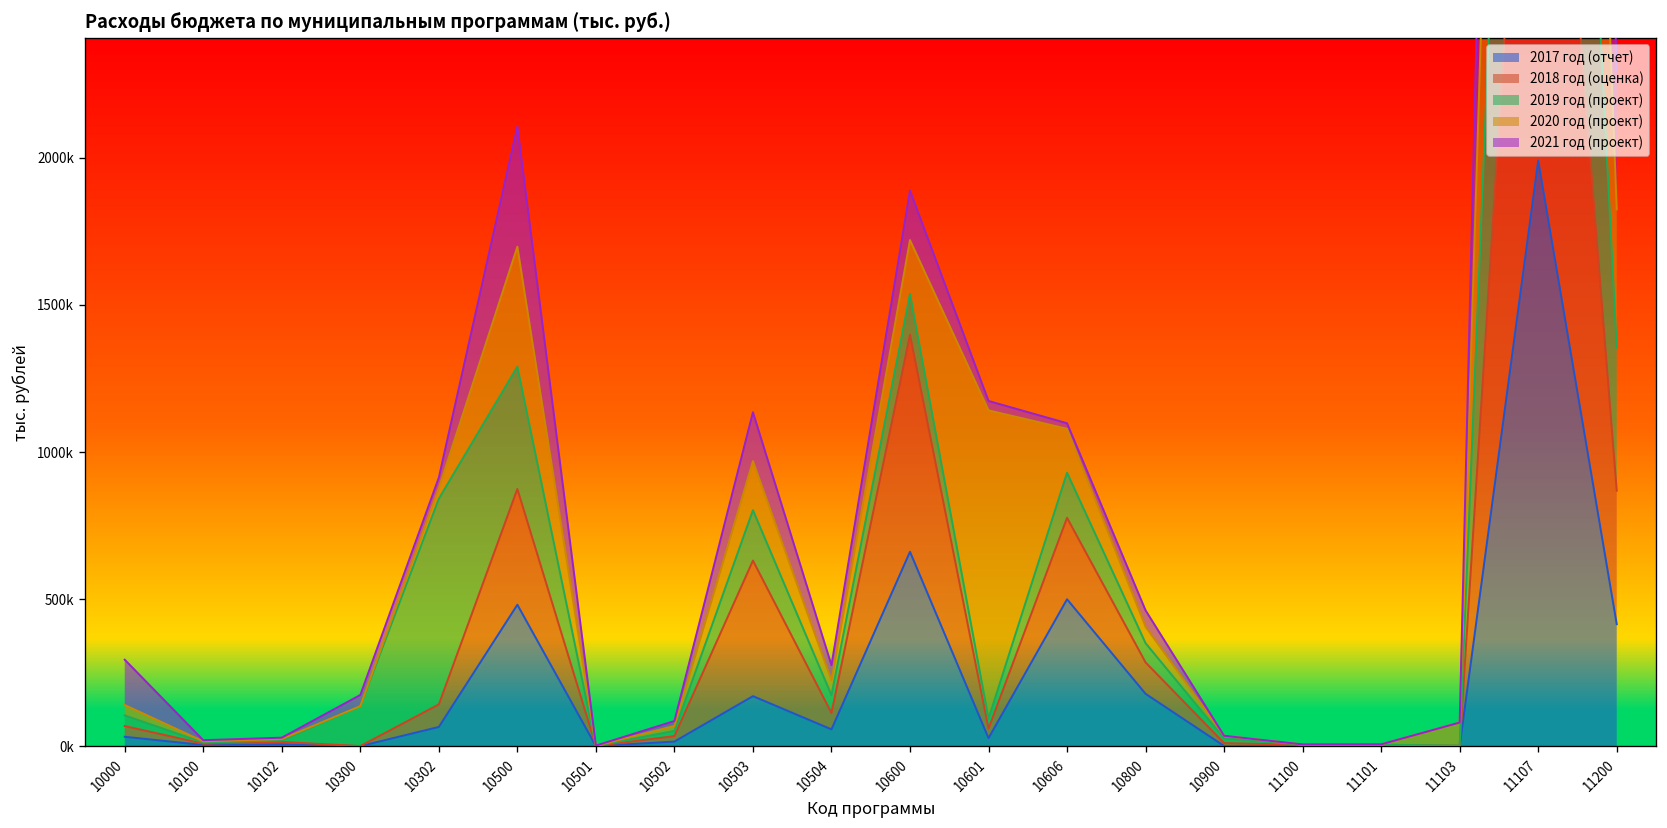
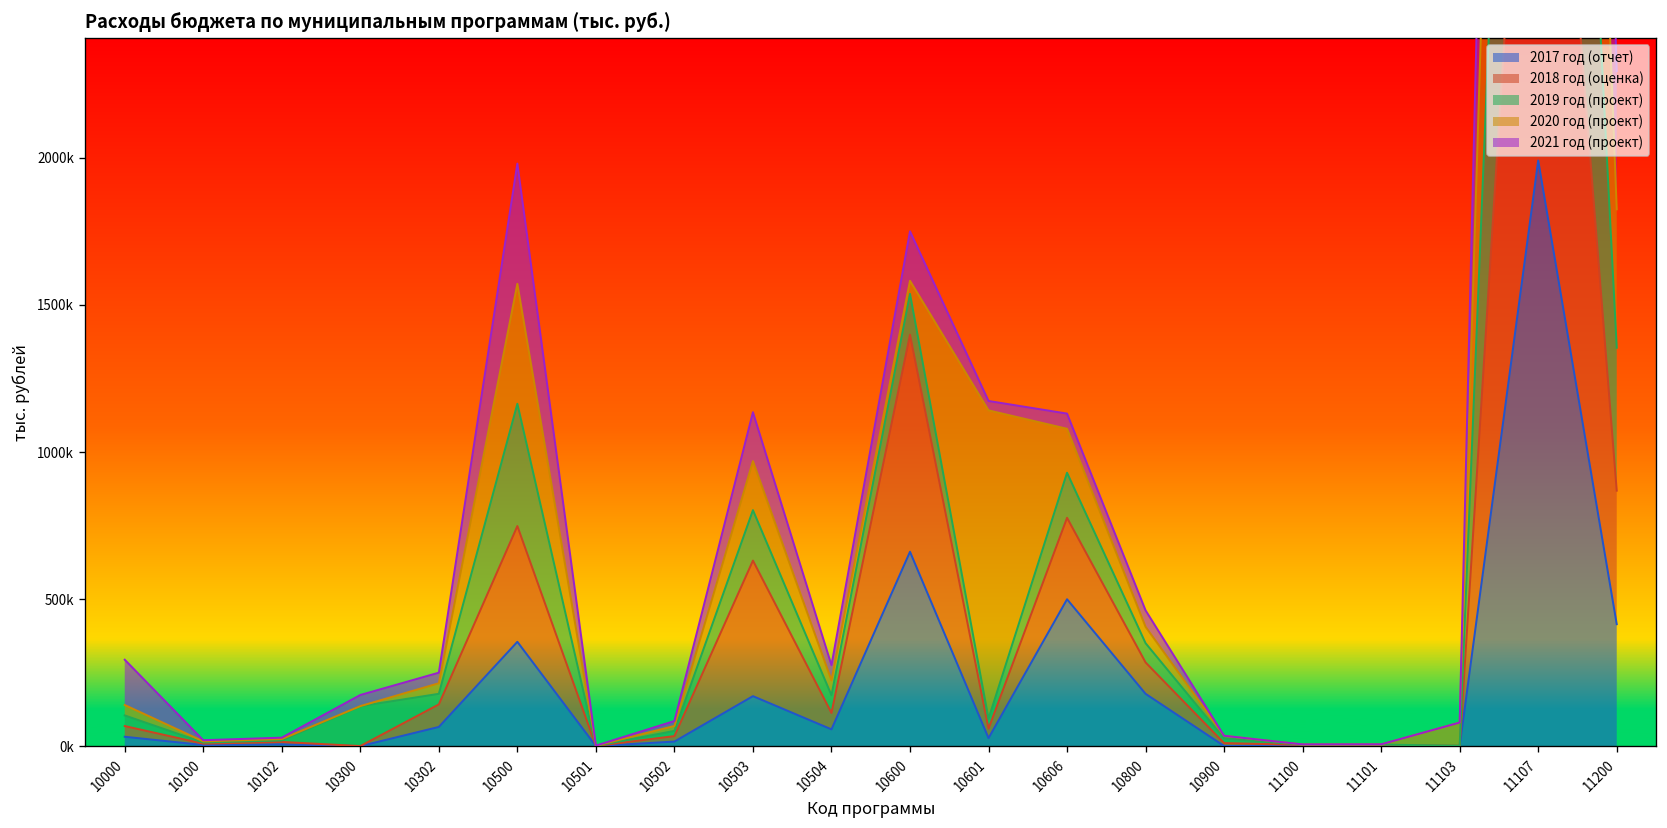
2019 год (проект), 10302: 700000 -> 40000
2017 год (отчет), 10500: 480000 -> 350000
2020 год (проект), 10600: 180000 -> 40000
2021 год (проект), 10606: 20000 -> 50000
